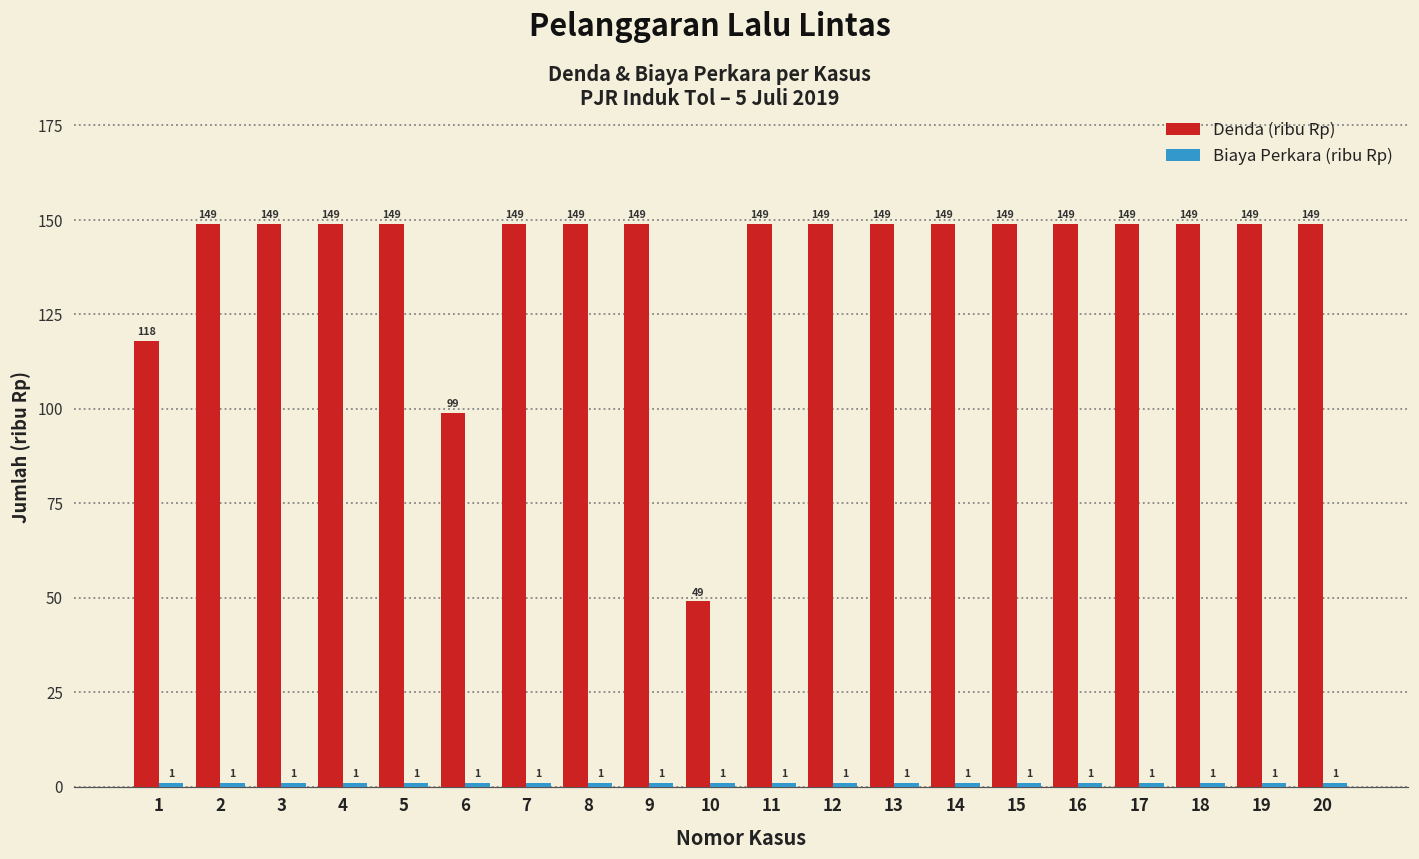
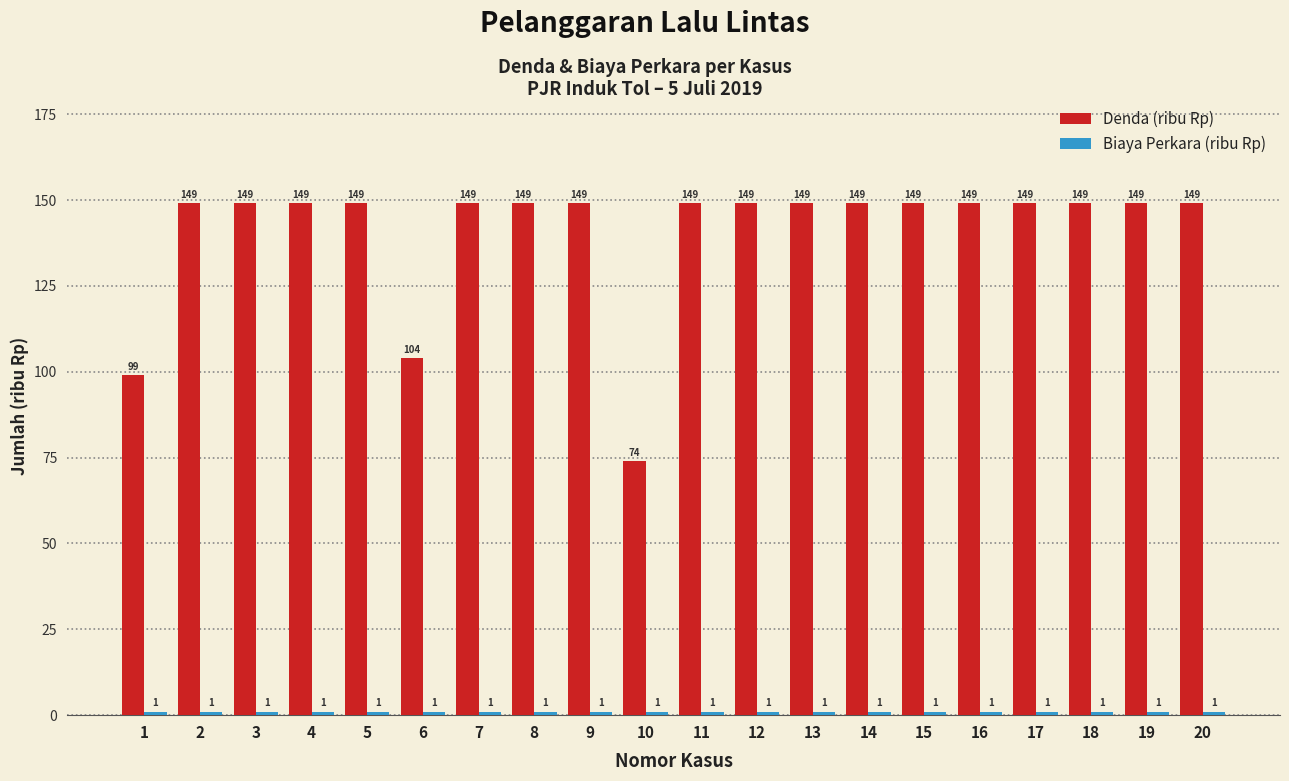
Denda (ribu Rp), 1: 118 -> 99
Denda (ribu Rp), 6: 99 -> 104
Denda (ribu Rp), 10: 49 -> 74
